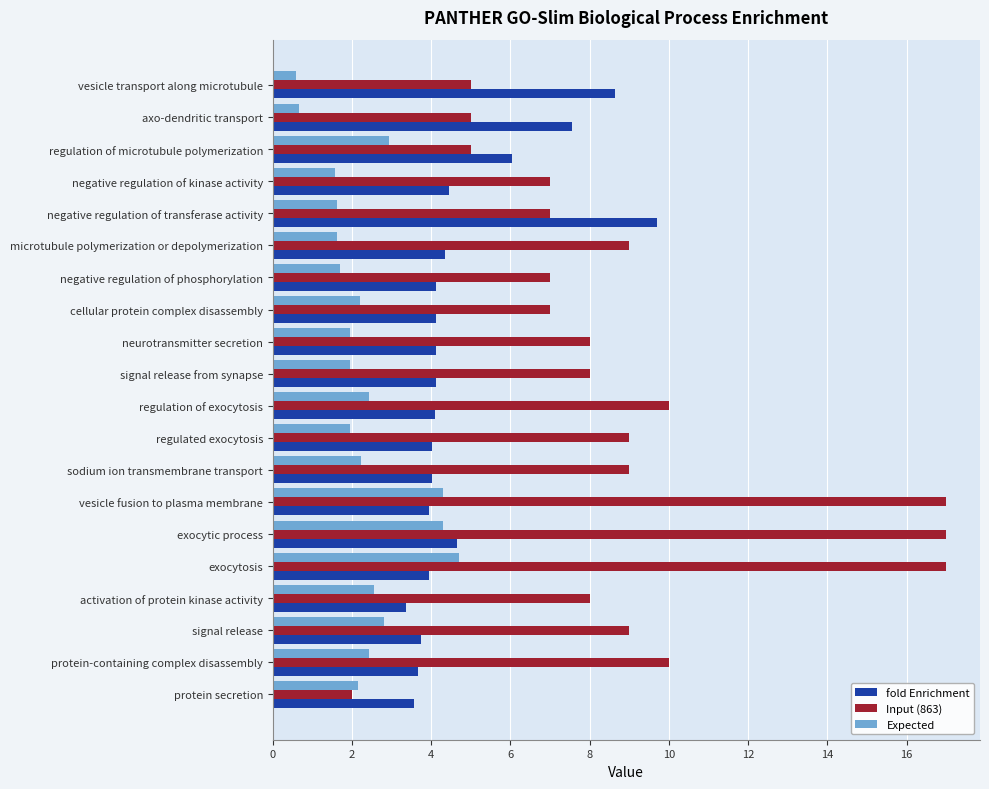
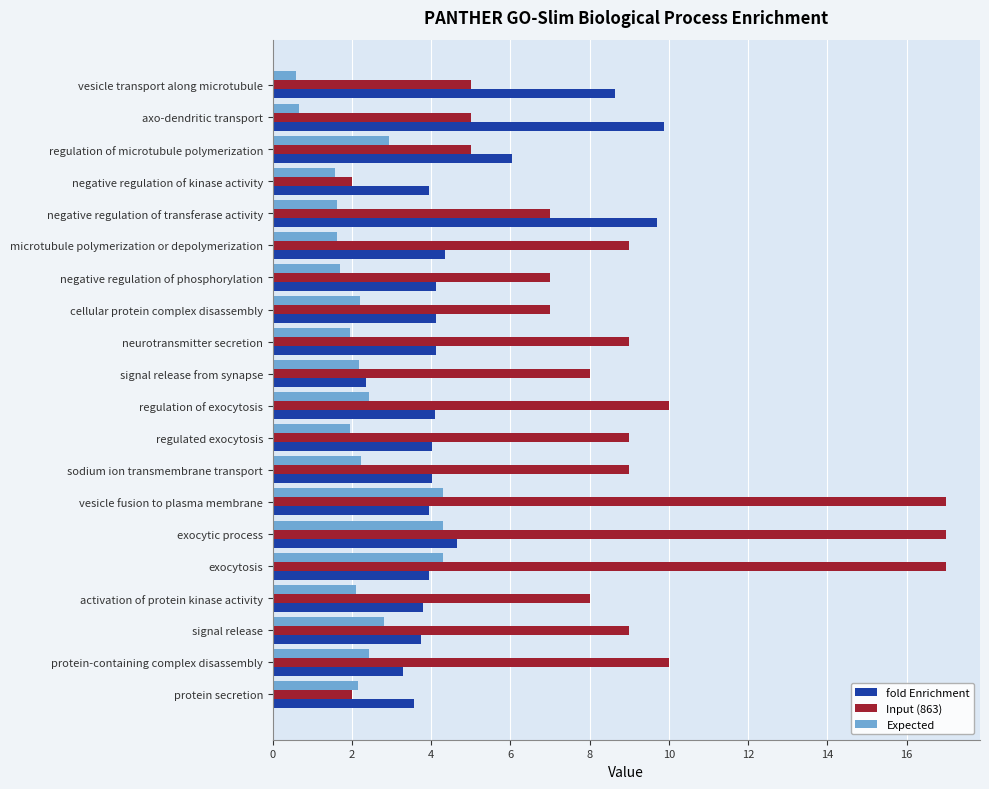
fold Enrichment, axo-dendritic transport: 7.6 -> 9.9
Input (863), negative regulation of kinase activity: 7 -> 2
fold Enrichment, negative regulation of kinase activity: 4.5 -> 4.0
Input (863), neurotransmitter secretion: 8 -> 9
Expected, signal release from synapse: 2.0 -> 2.2
fold Enrichment, signal release from synapse: 4.1 -> 2.4
Expected, exocytosis: 4.7 -> 4.3
Expected, activation of protein kinase activity: 2.6 -> 2.1
fold Enrichment, activation of protein kinase activity: 3.4 -> 3.8
fold Enrichment, protein-containing complex disassembly: 3.7 -> 3.3
